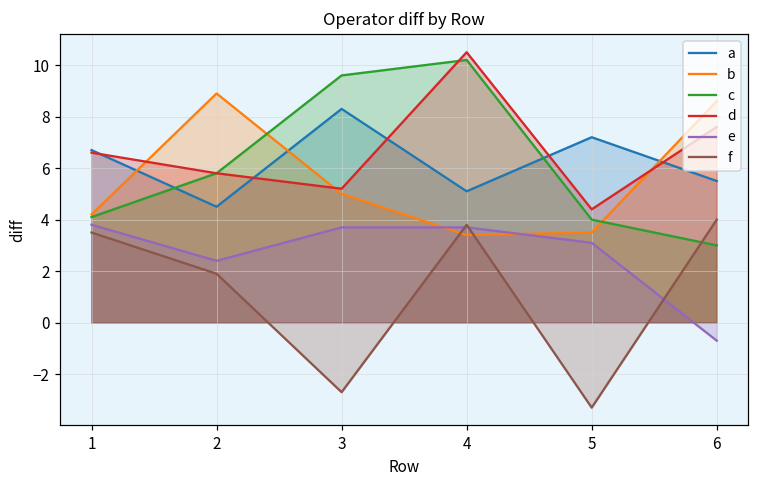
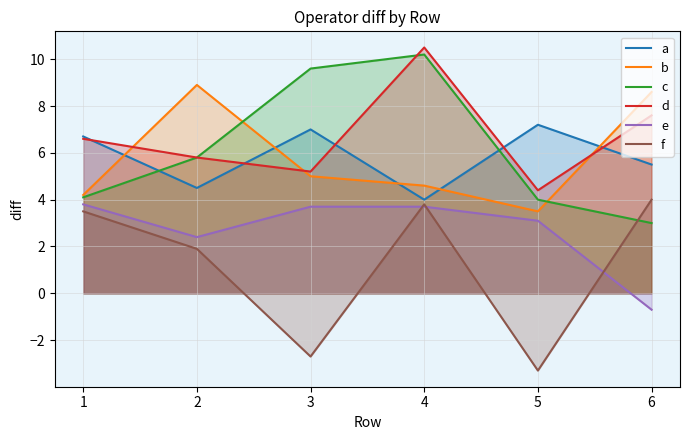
a, 3: 8.3 -> 7.0
a, 4: 5.1 -> 4.0
b, 4: 3.4 -> 4.6
